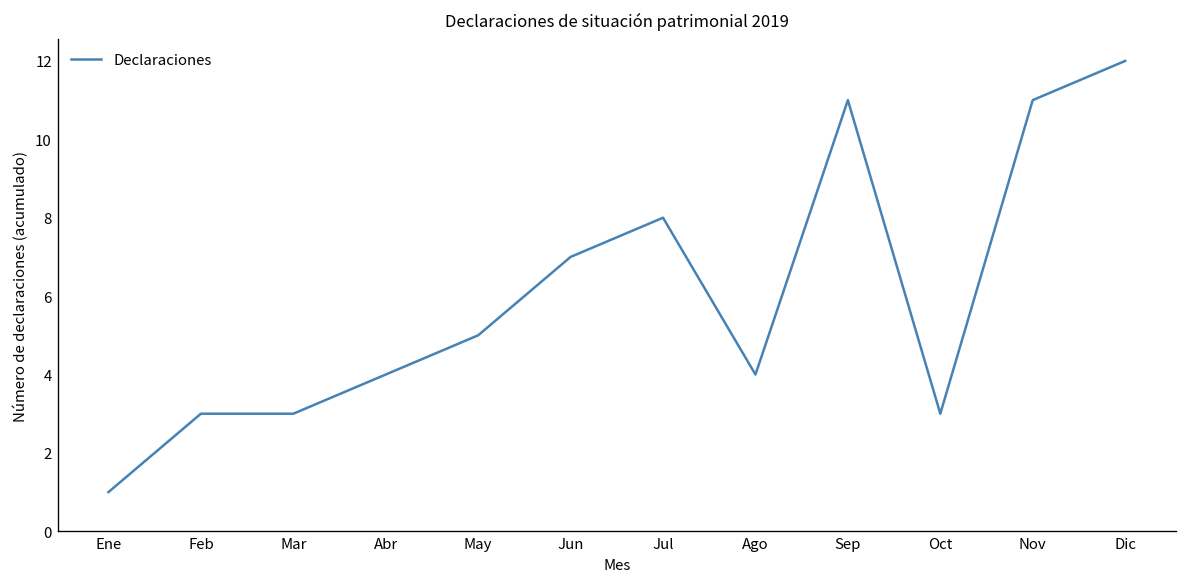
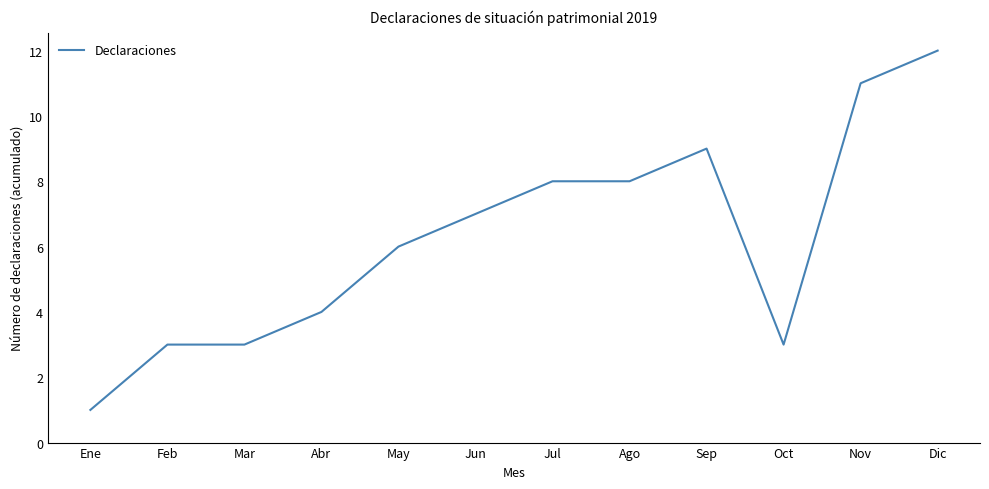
May: 5 -> 6
Ago: 4 -> 8
Sep: 11 -> 9
